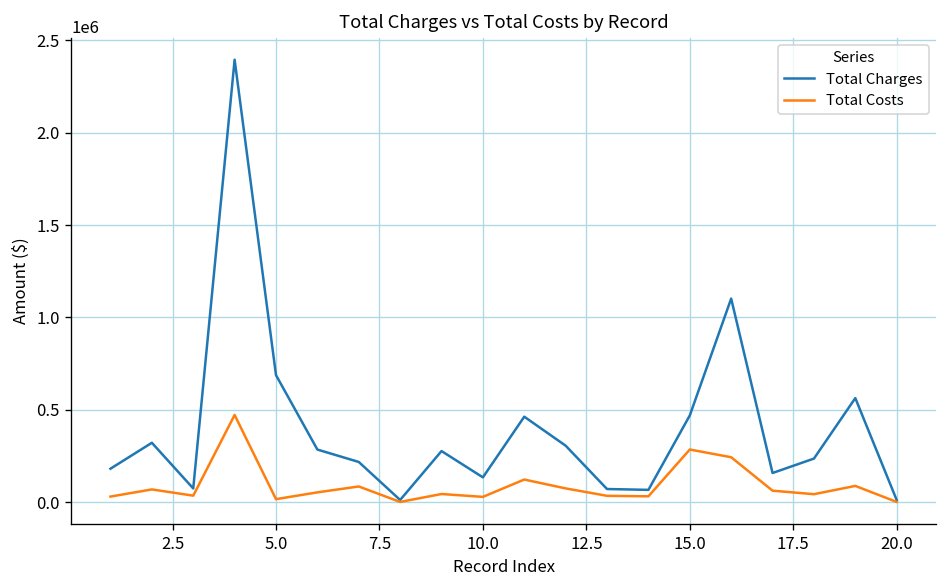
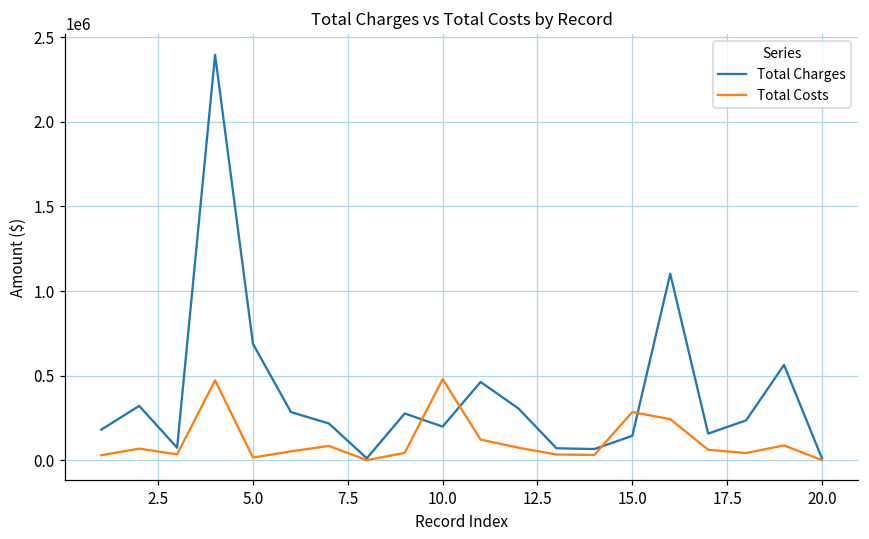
Total Charges, 10.0: 130000 -> 200000
Total Costs, 10.0: 30000 -> 480000
Total Charges, 15.0: 470000 -> 140000
